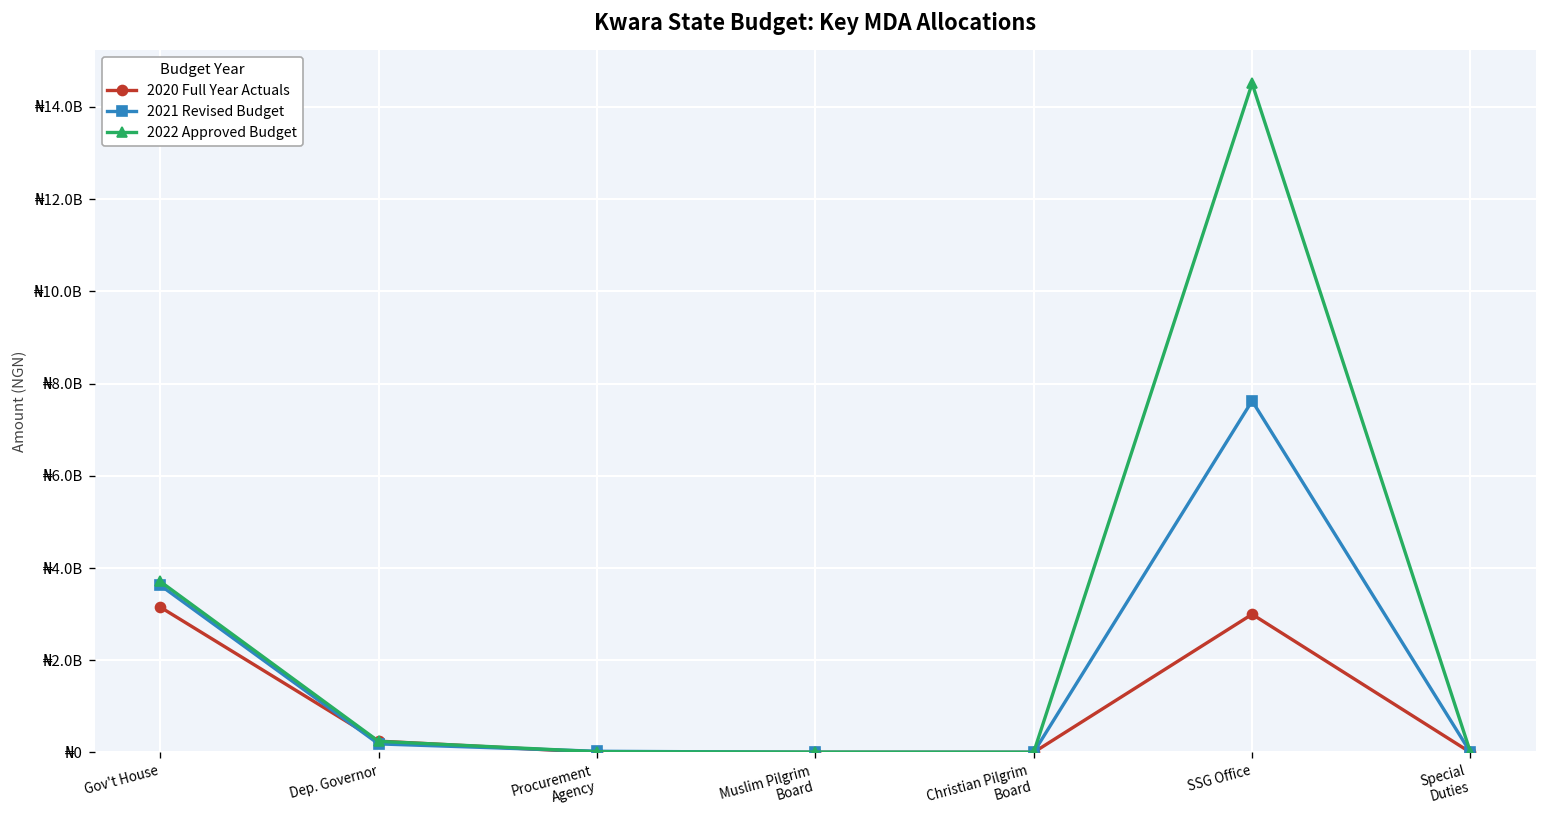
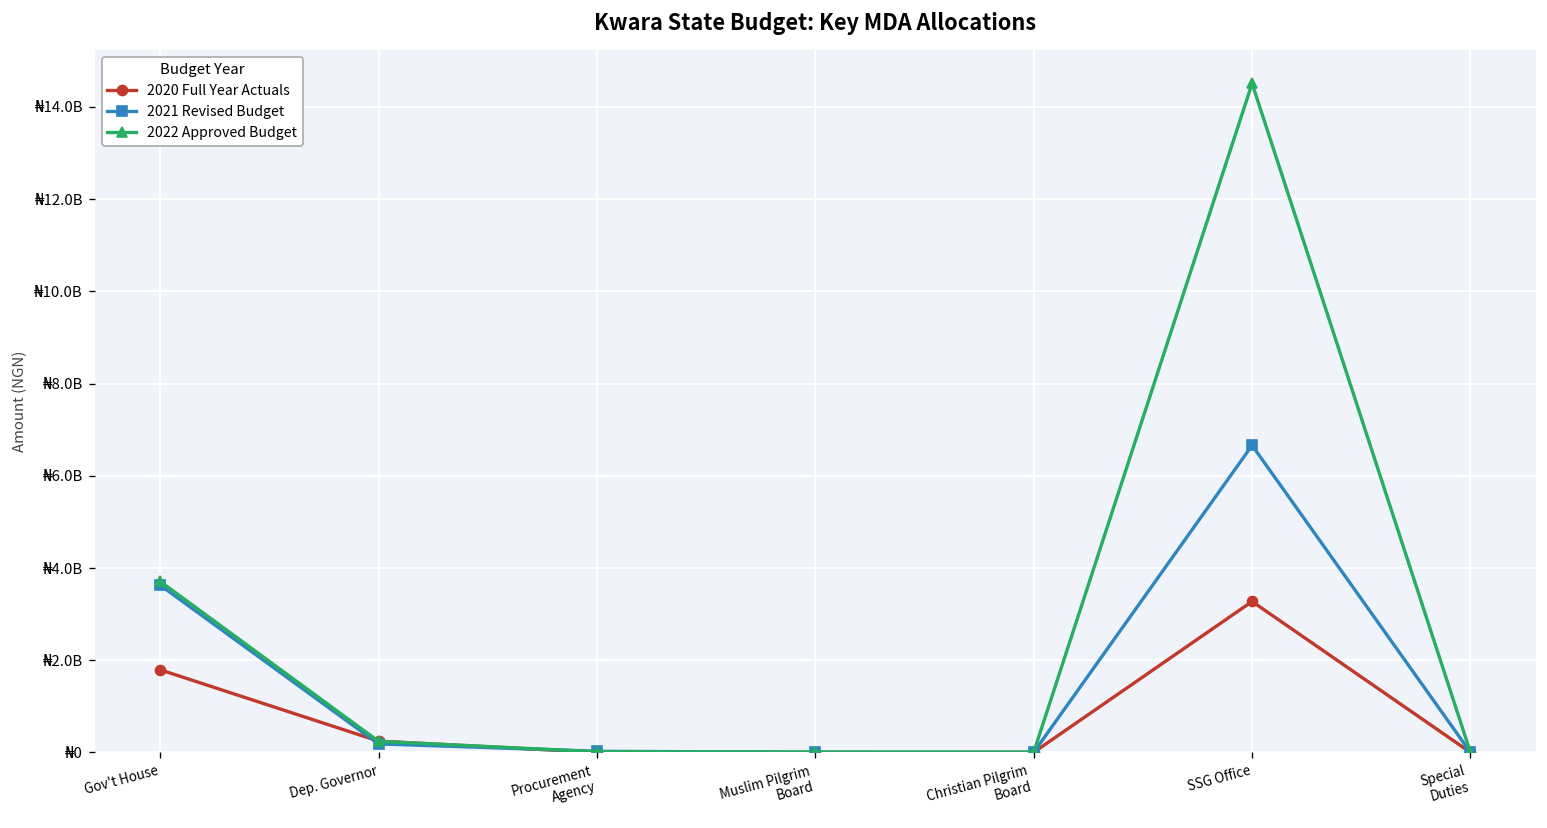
2020 Full Year Actuals, Gov't House: ₦3200000000 -> ₦1800000000
2020 Full Year Actuals, SSG Office: ₦3000000000 -> ₦3300000000
2021 Revised Budget, SSG Office: ₦7600000000 -> ₦6700000000
